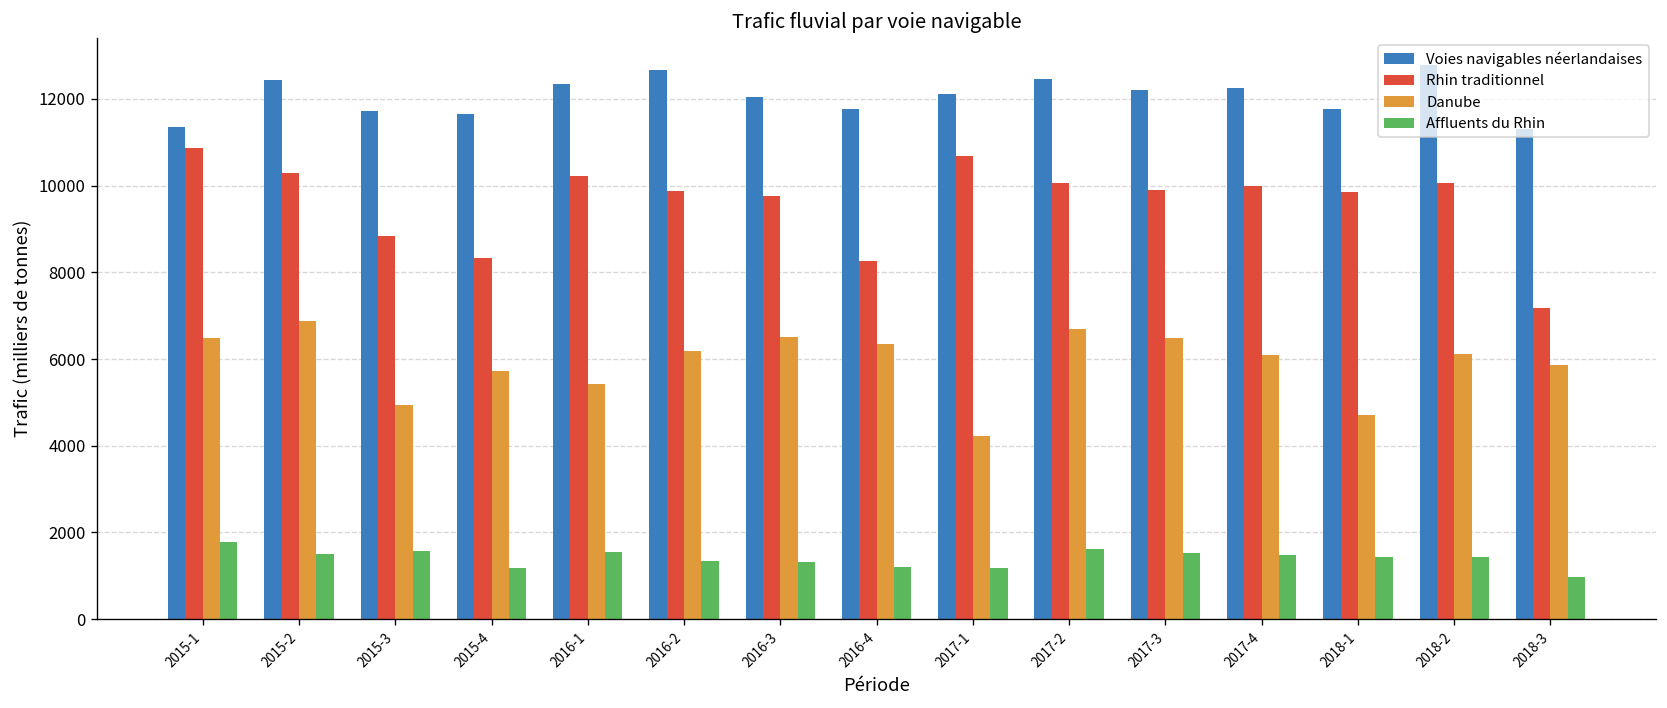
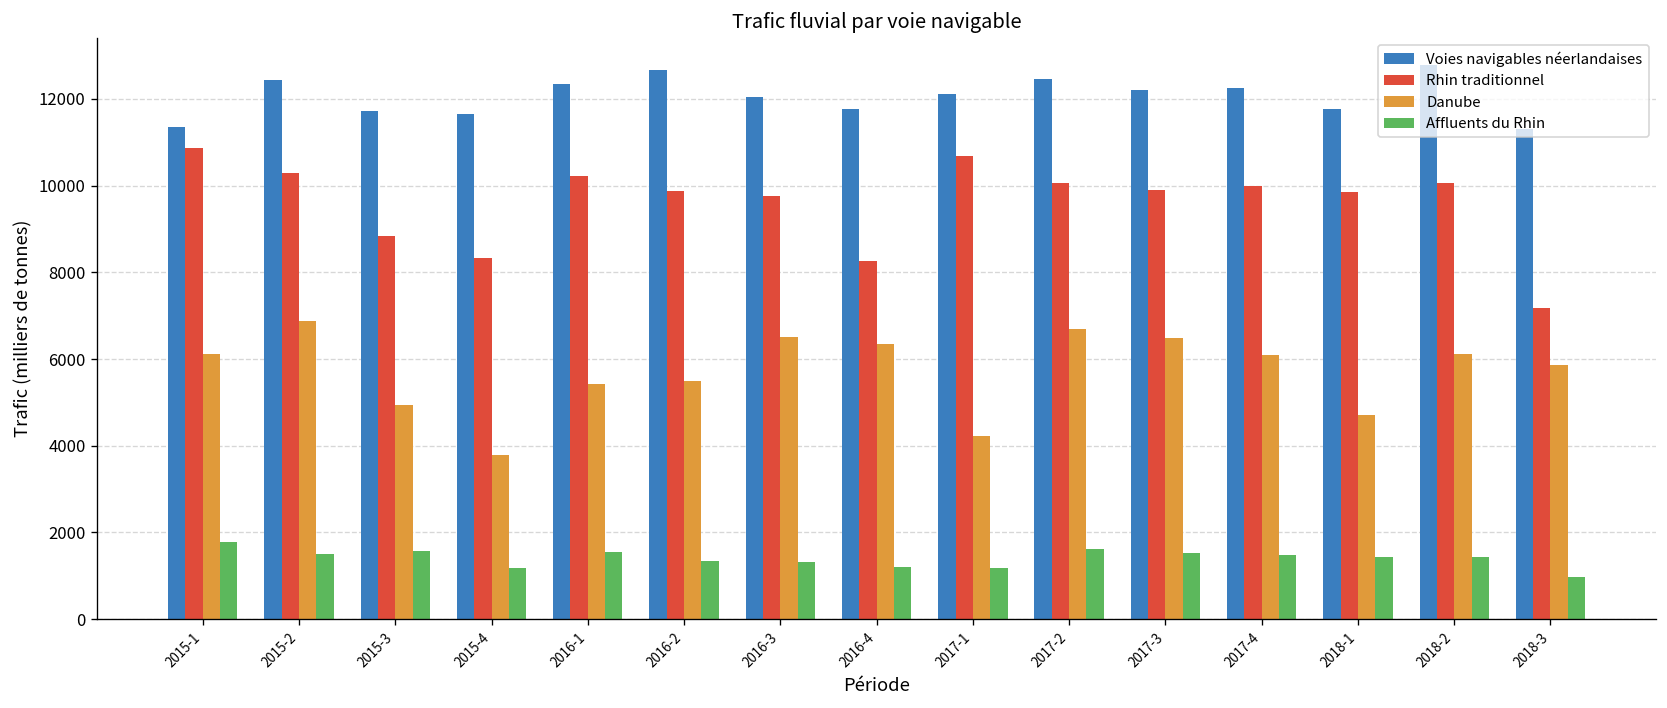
Danube, 2015-1: 6500 -> 6100
Danube, 2015-4: 5700 -> 3800
Danube, 2016-2: 6200 -> 5500
